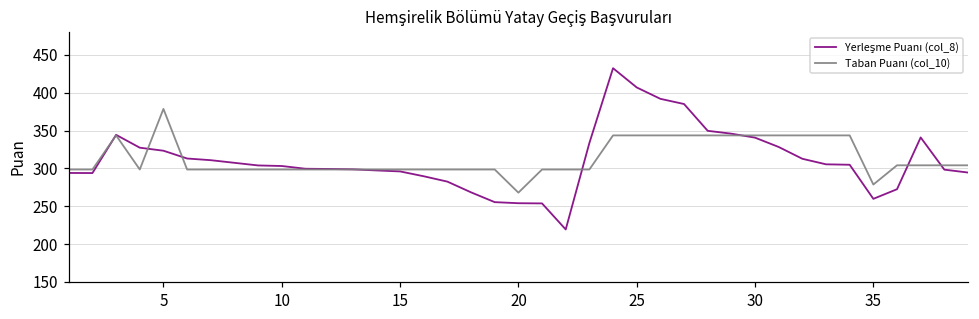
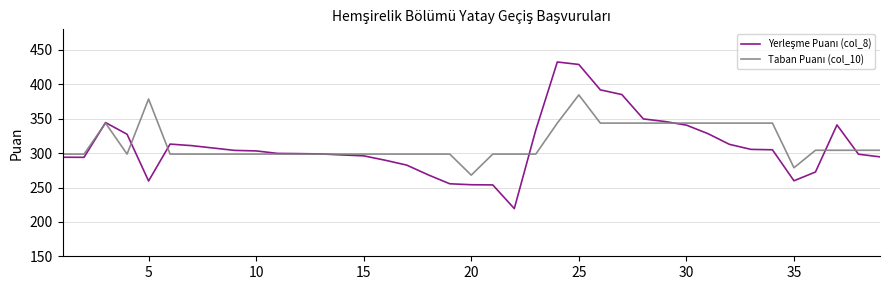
Yerleşme Puanı (col_8), 5: 320 -> 260
Yerleşme Puanı (col_8), 25: 410 -> 430
Taban Puanı (col_10), 25: 340 -> 380
